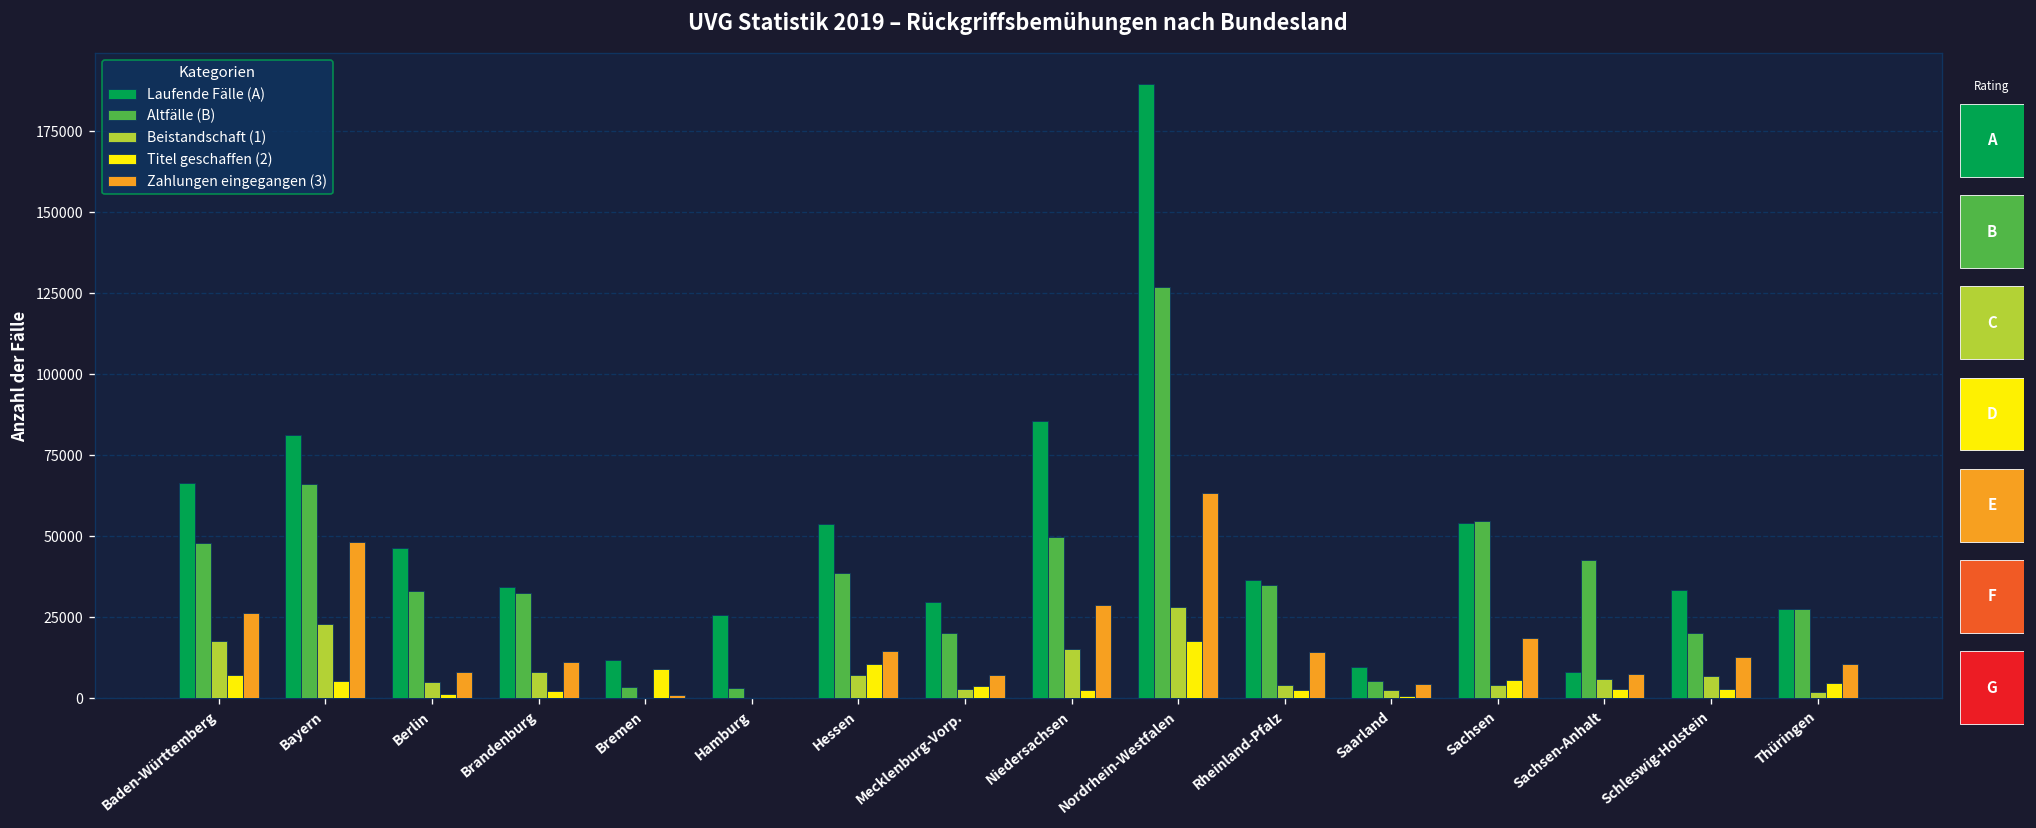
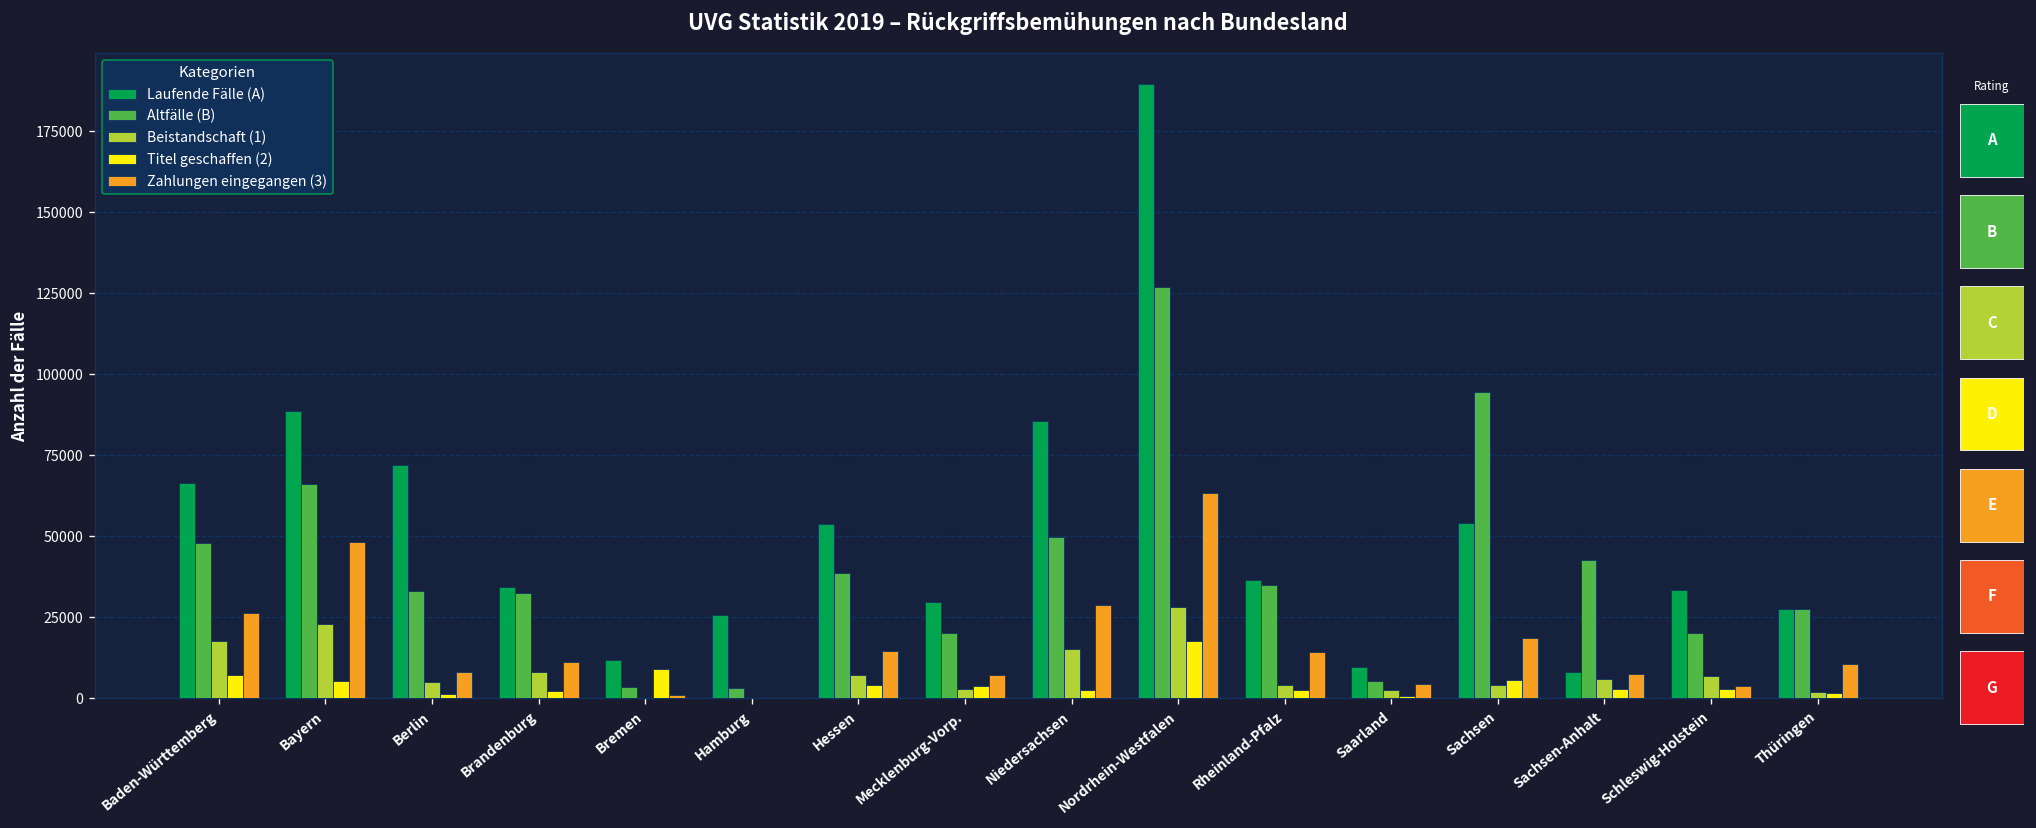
UVG Statistik 2019 – Rückgriffsbemühungen nach Bundesland, Laufende Fälle (A), Bayern: 81000 -> 89000
UVG Statistik 2019 – Rückgriffsbemühungen nach Bundesland, Laufende Fälle (A), Berlin: 46000 -> 72000
UVG Statistik 2019 – Rückgriffsbemühungen nach Bundesland, Titel geschaffen (2), Hessen: 11000 -> 4000
UVG Statistik 2019 – Rückgriffsbemühungen nach Bundesland, Altfälle (B), Sachsen: 55000 -> 95000
UVG Statistik 2019 – Rückgriffsbemühungen nach Bundesland, Zahlungen eingegangen (3), Schleswig-Holstein: 13000 -> 4000
UVG Statistik 2019 – Rückgriffsbemühungen nach Bundesland, Titel geschaffen (2), Thüringen: 5000 -> 2000
